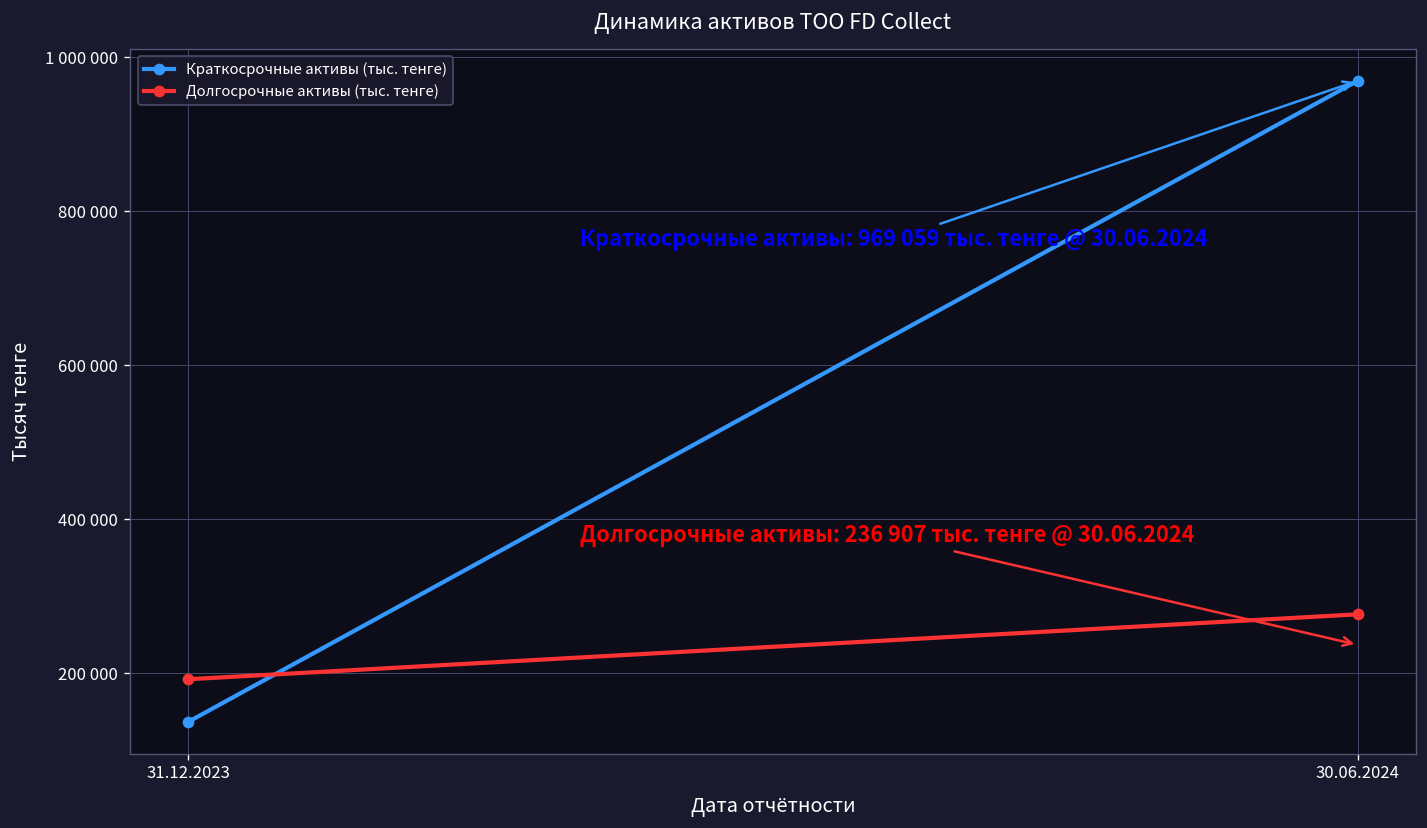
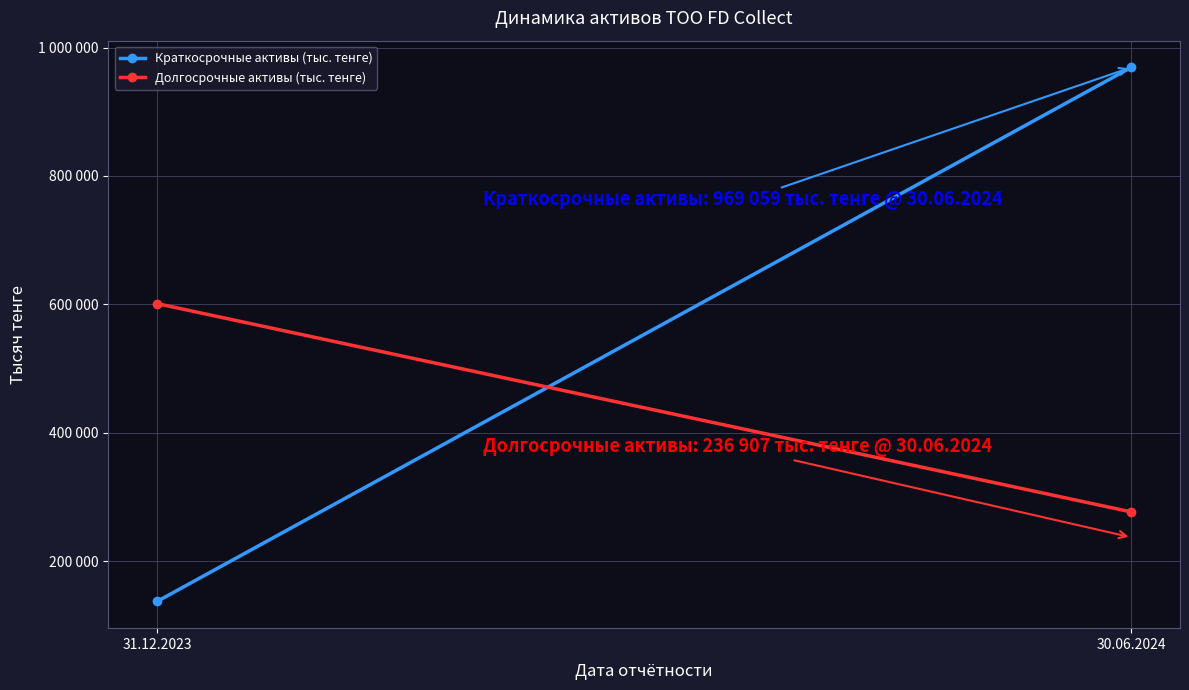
Долгосрочные активы (тыс. тенге), 31.12.2023: 190000 -> 600000
